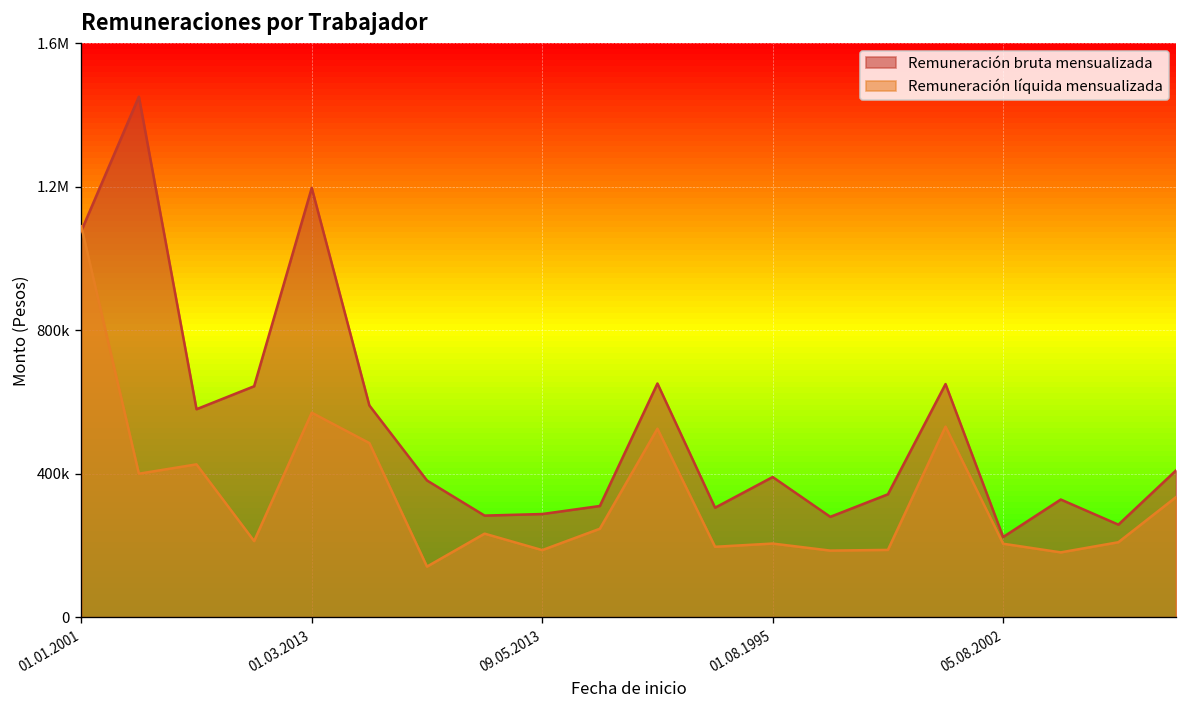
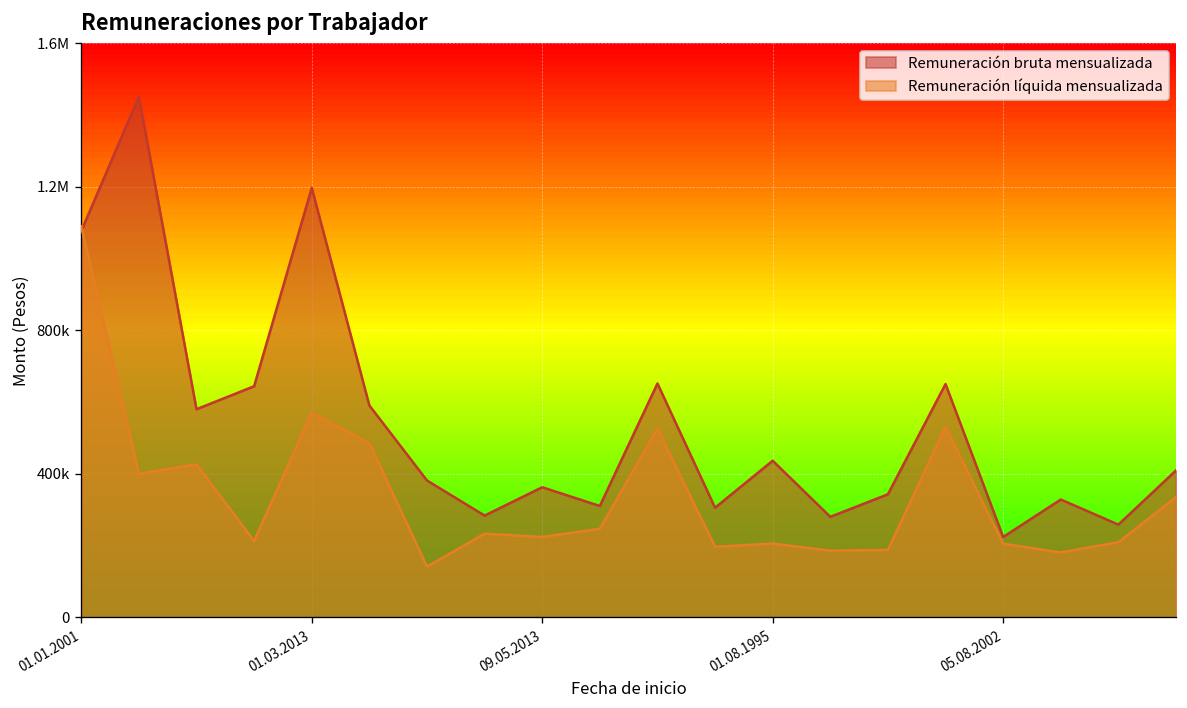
Remuneración bruta mensualizada, 09.05.2013: 290000 -> 360000
Remuneración líquida mensualizada, 09.05.2013: 190000 -> 220000
Remuneración bruta mensualizada, 01.08.1995: 390000 -> 440000
